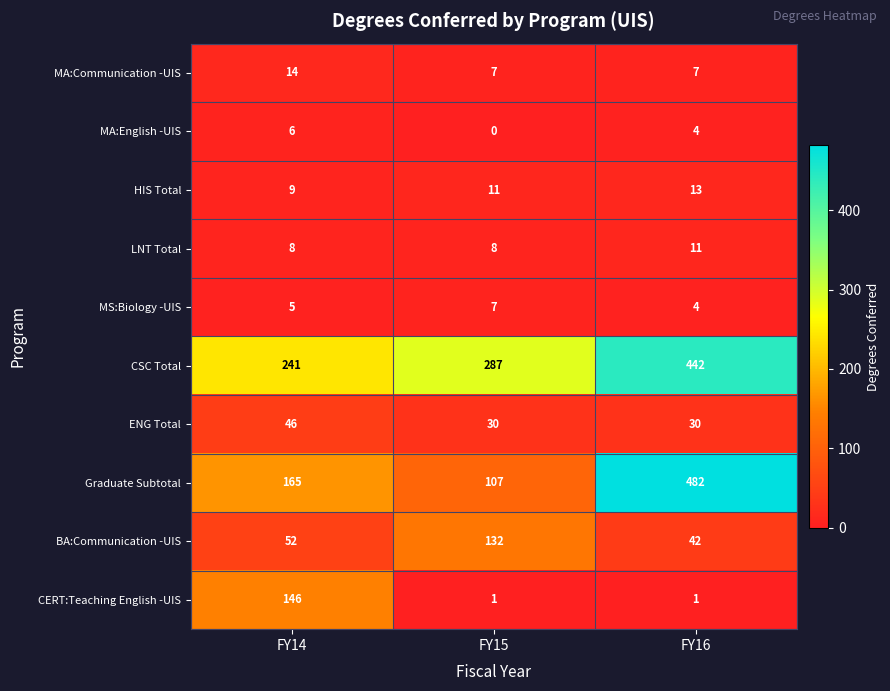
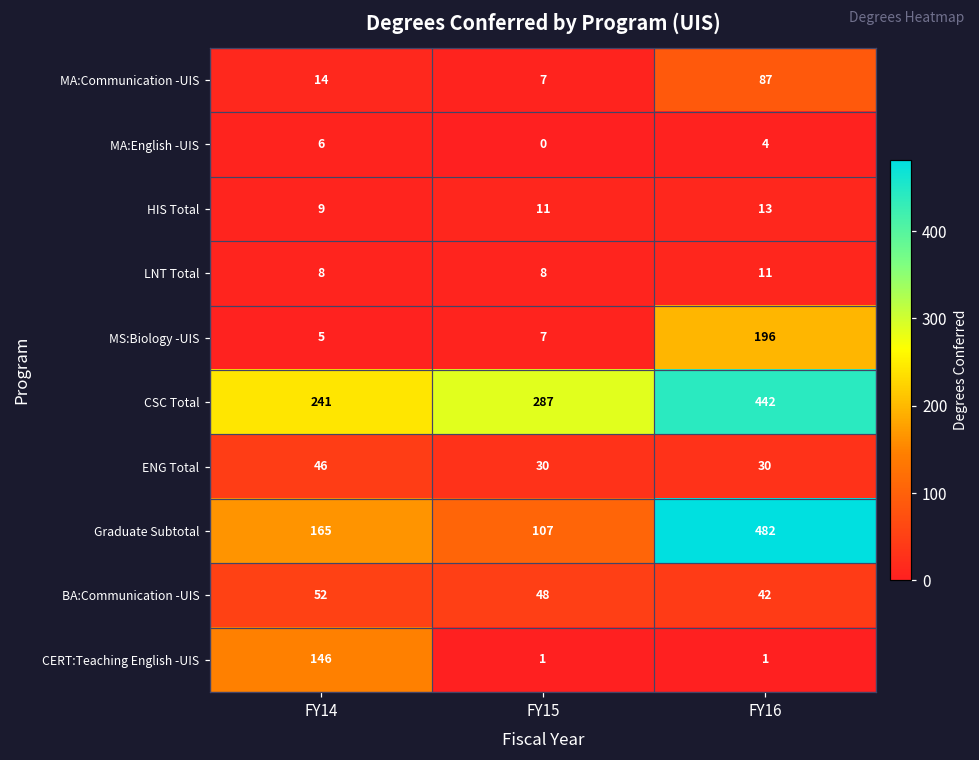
MA:Communication -UIS, FY16: 7 -> 87
MS:Biology -UIS, FY16: 4 -> 196
BA:Communication -UIS, FY15: 132 -> 48
